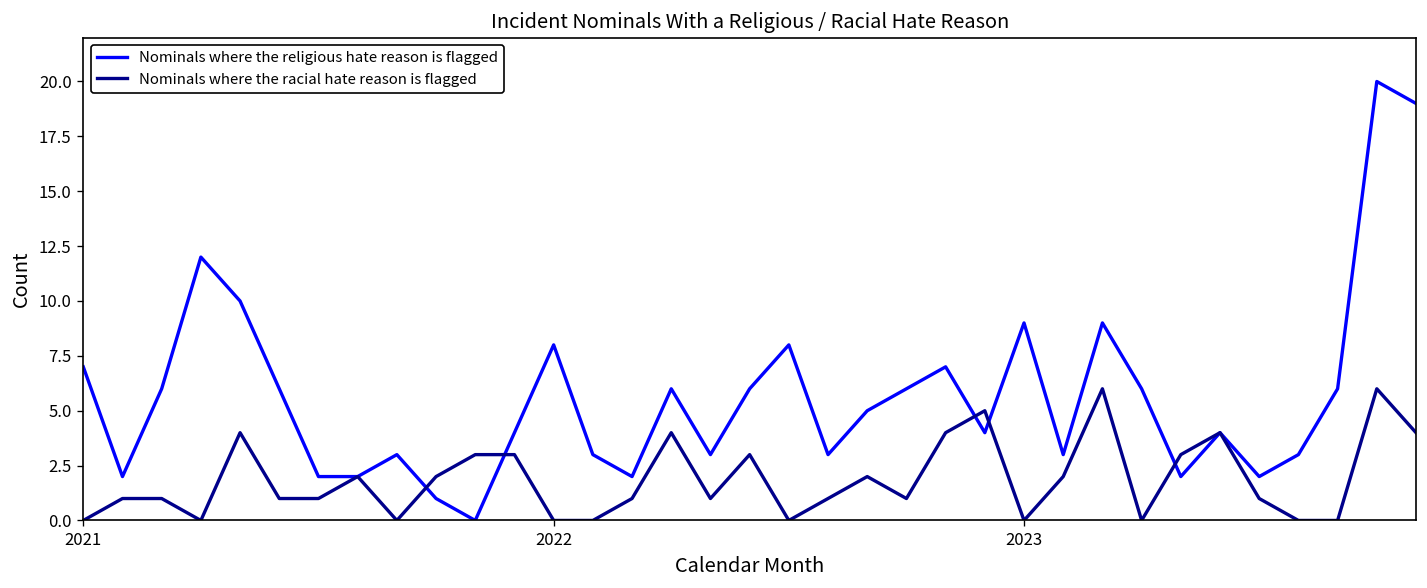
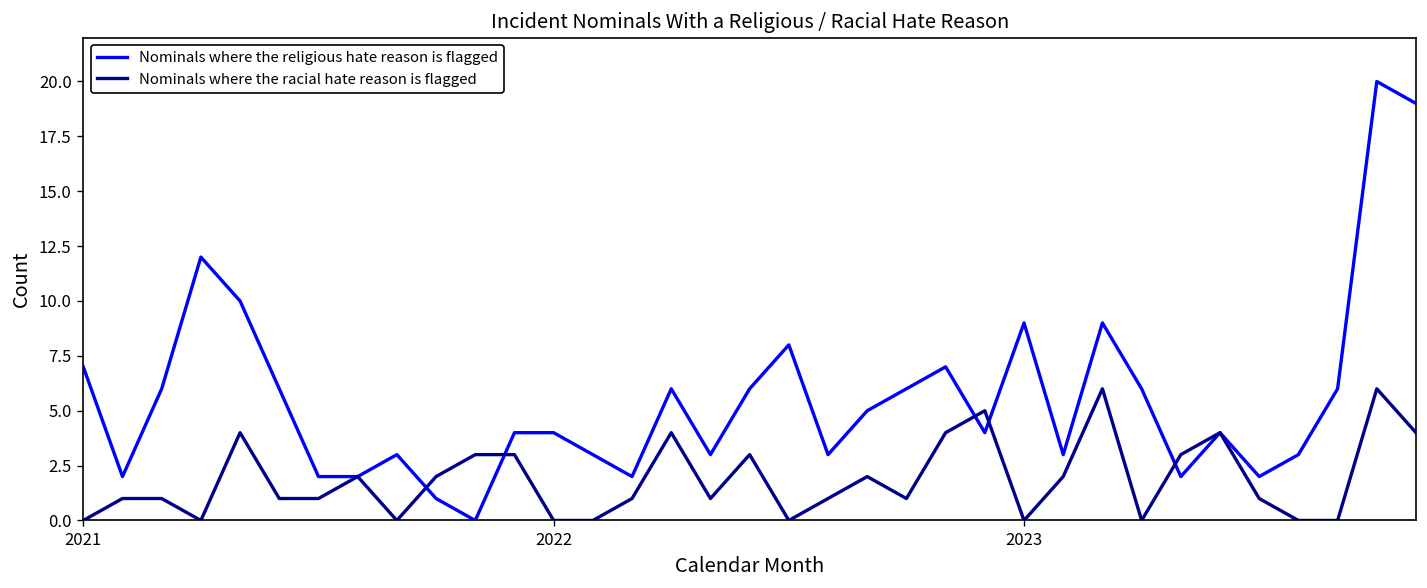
Nominals where the religious hate reason is flagged, 2022: 8 -> 4
